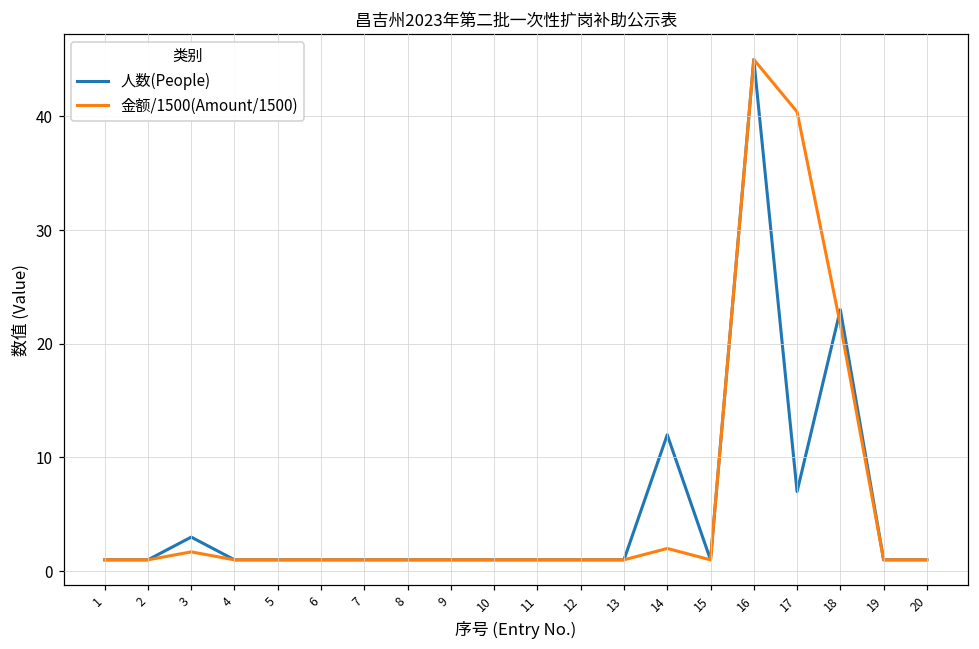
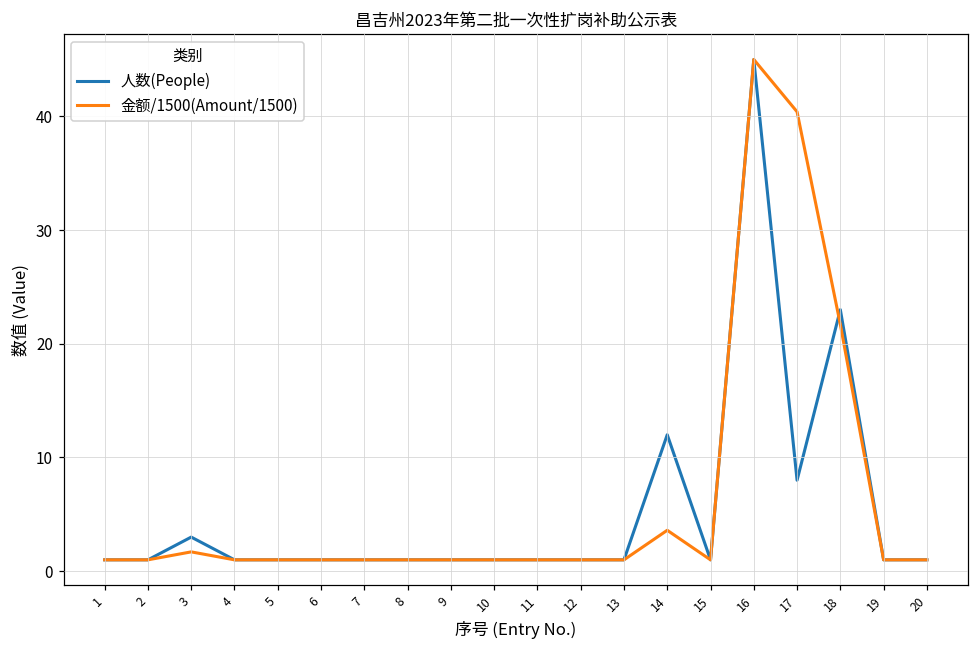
金额/1500(Amount/1500), 14: 2.0 -> 3.6
人数(People), 17: 7 -> 8
